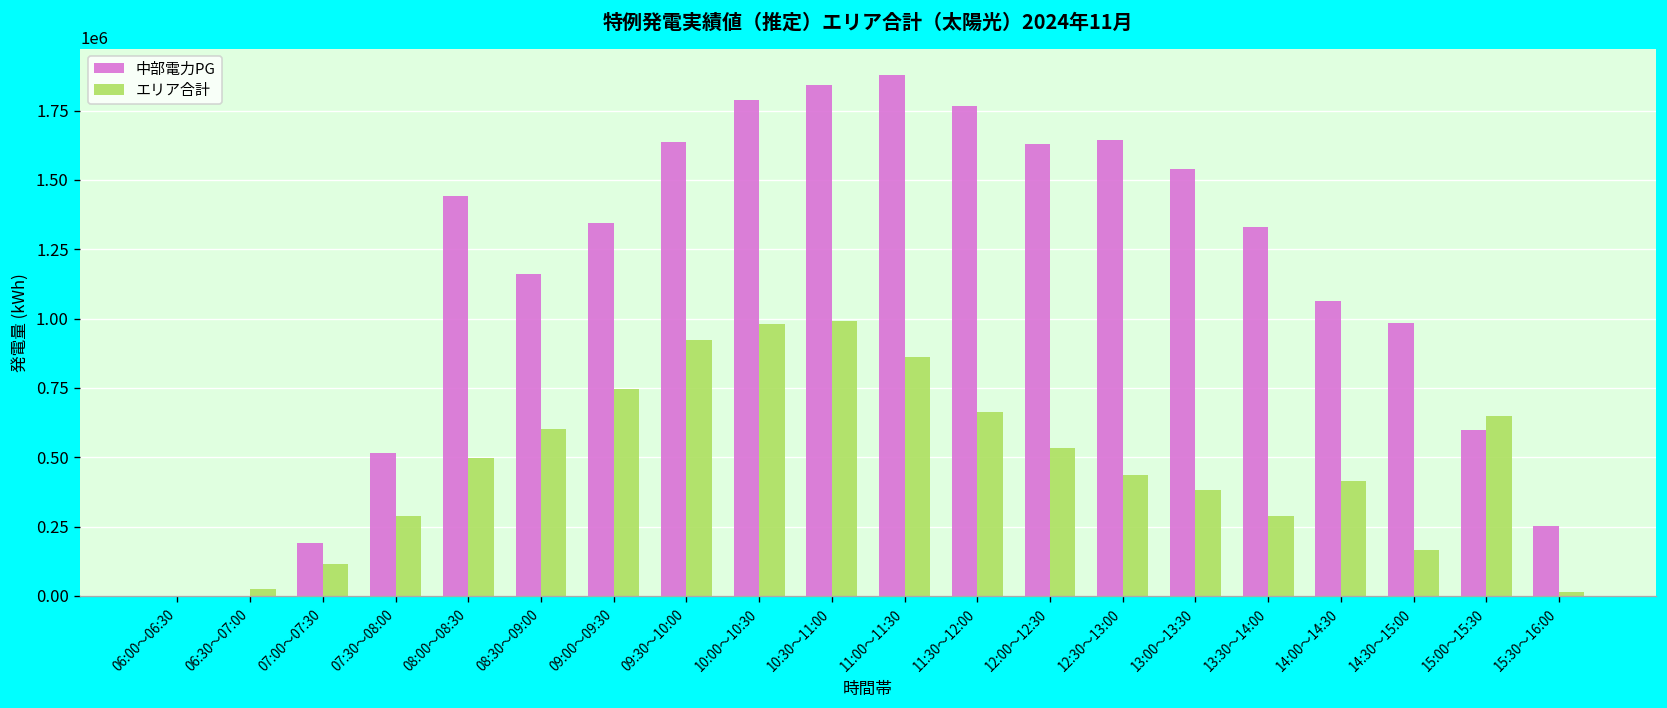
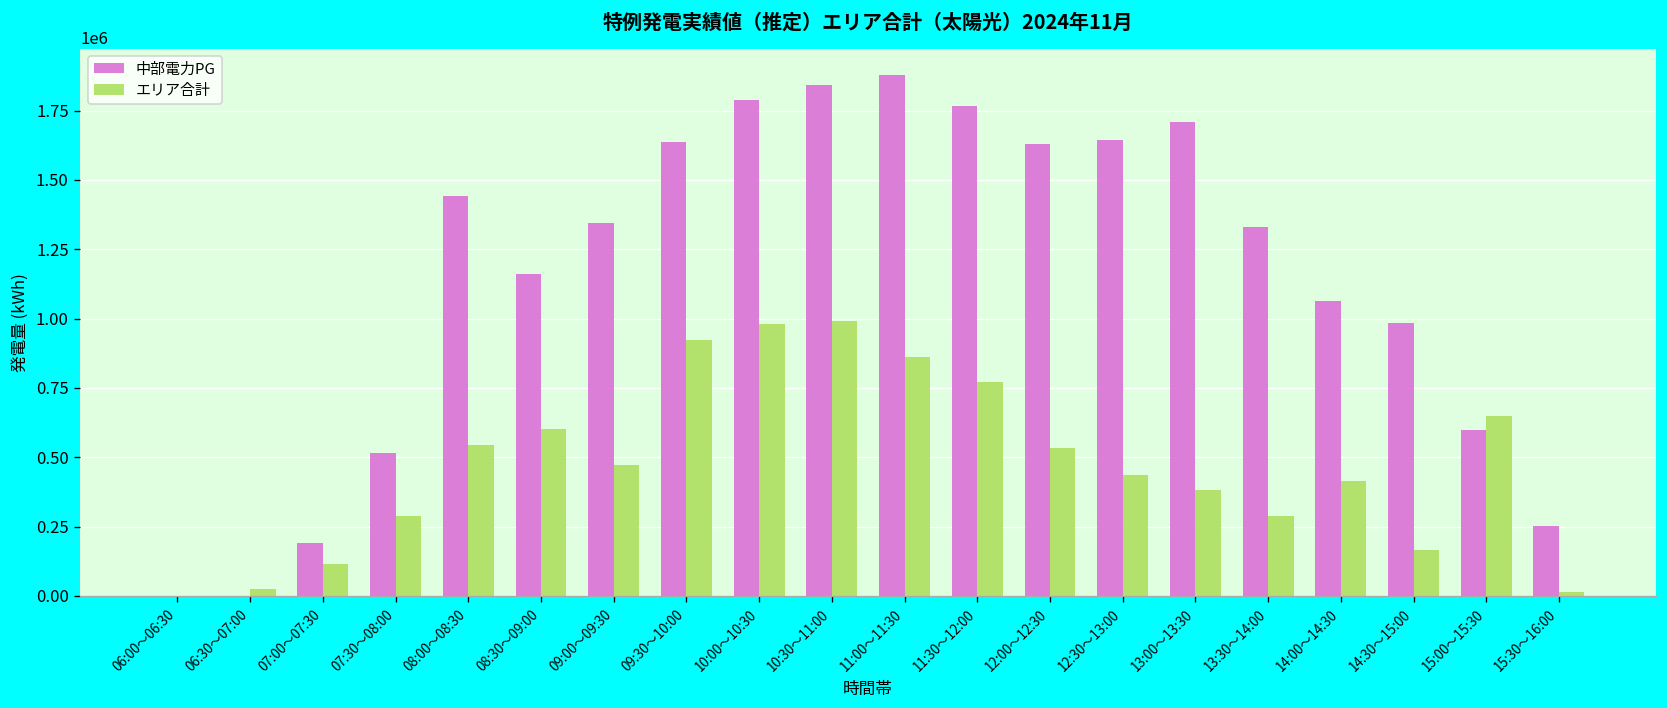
エリア合計, 08:00～08:30: 500000 -> 550000
エリア合計, 09:00～09:30: 750000 -> 470000
エリア合計, 11:30～12:00: 660000 -> 770000
中部電力PG, 13:00～13:30: 1540000 -> 1710000
